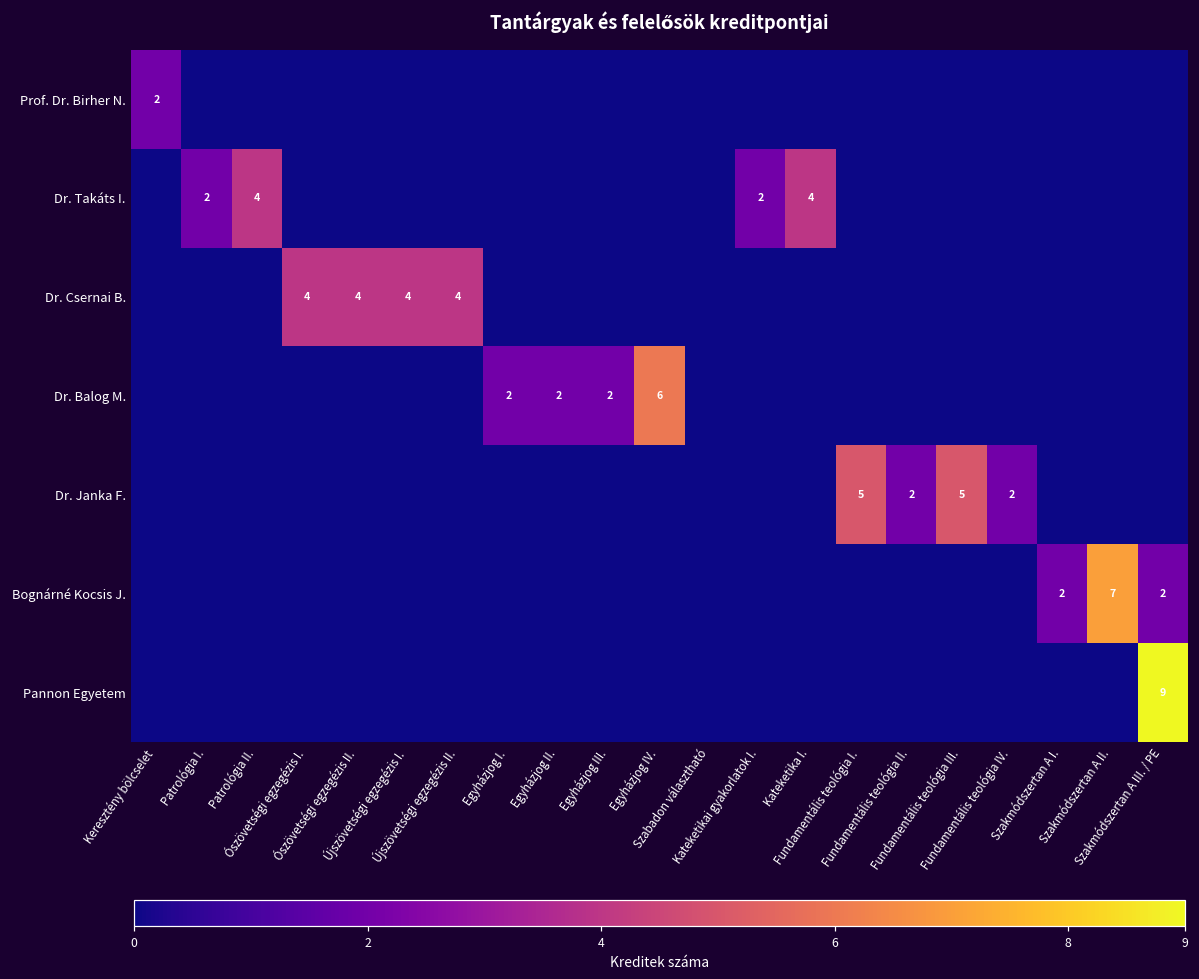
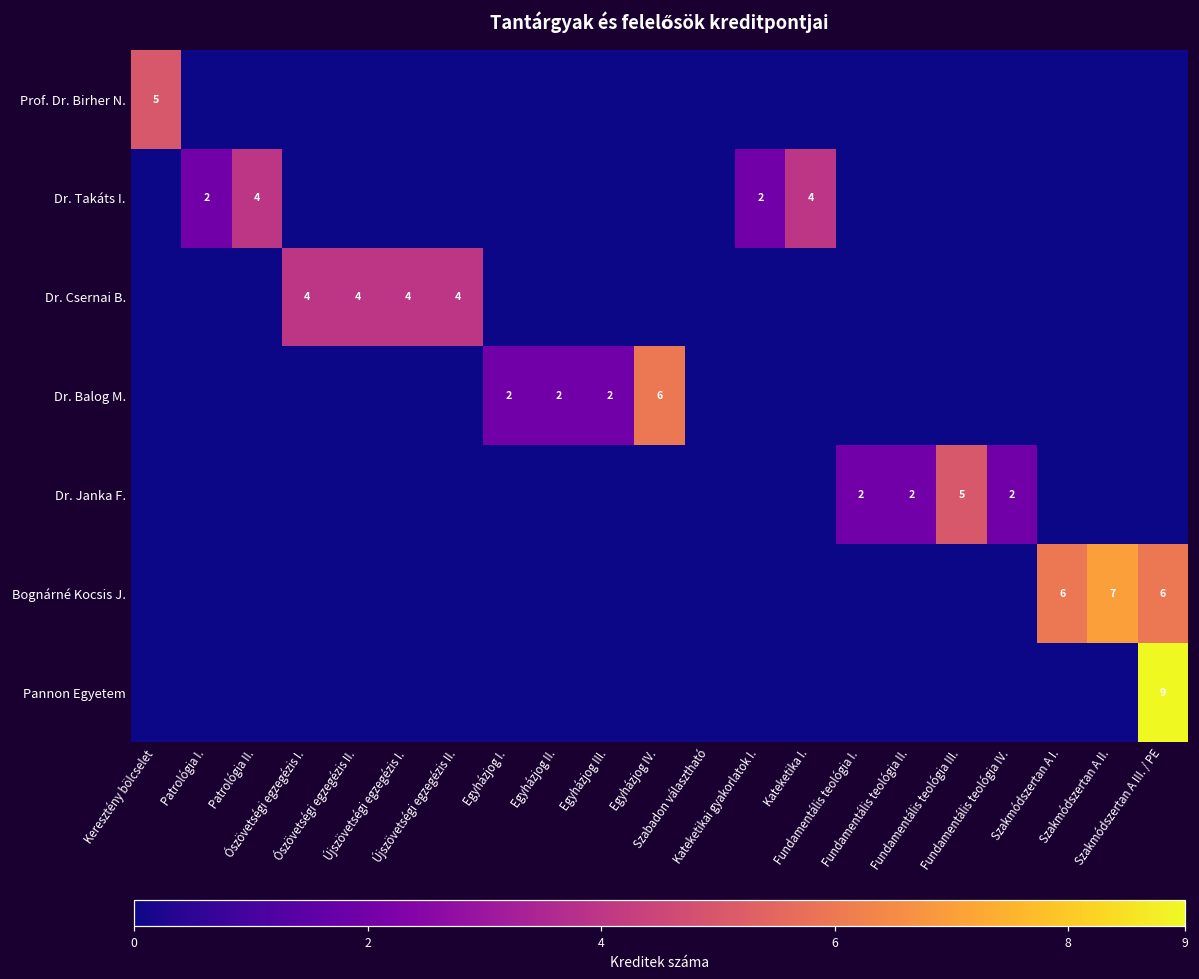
Prof. Dr. Birher N., Keresztény bölcselet: 2 -> 5
Dr. Janka F., Fundamentális teológia I.: 5 -> 2
Bognárné Kocsis J., Szakmódszertan A I.: 2 -> 6
Bognárné Kocsis J., Szakmódszertan A III. / PE: 2 -> 6
